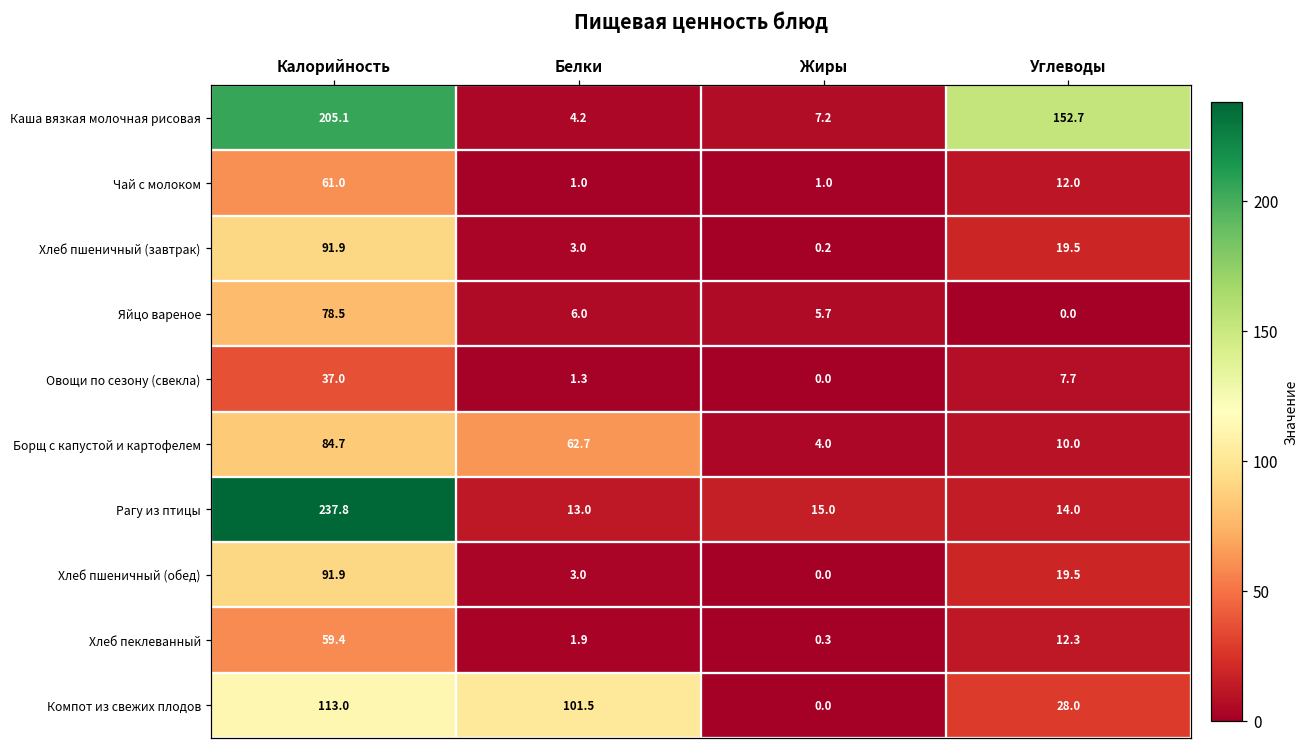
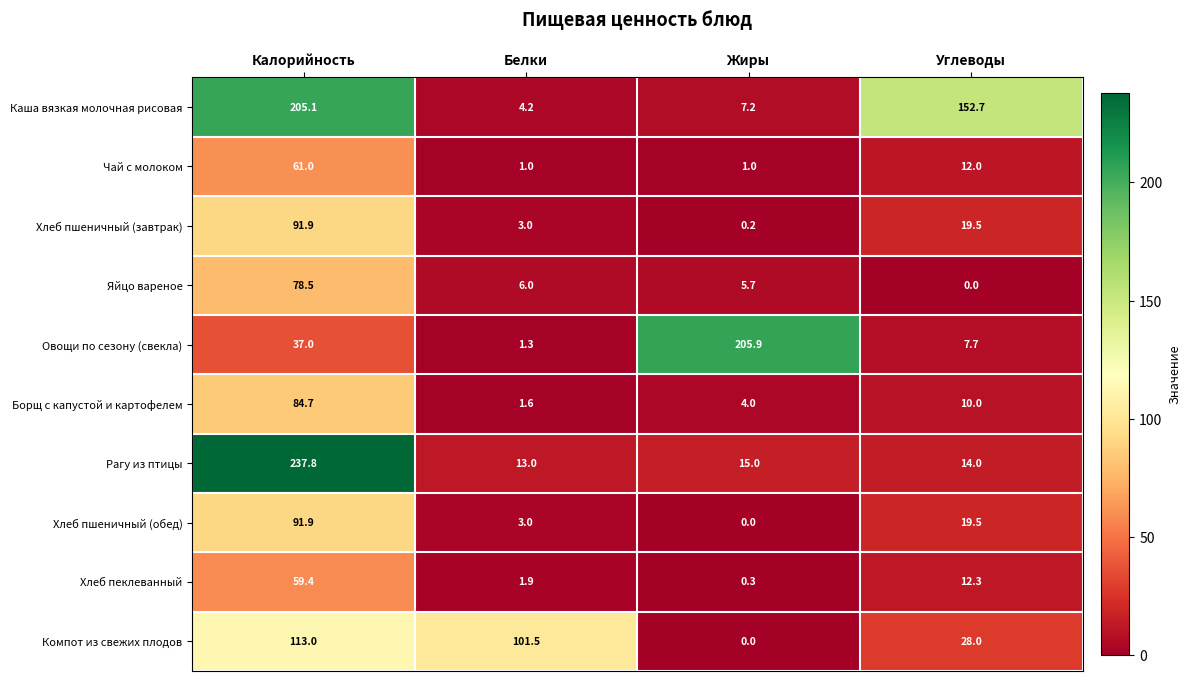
Овощи по сезону (свекла), Жиры: 0.0 -> 205.9
Борщ с капустой и картофелем, Белки: 62.7 -> 1.6
